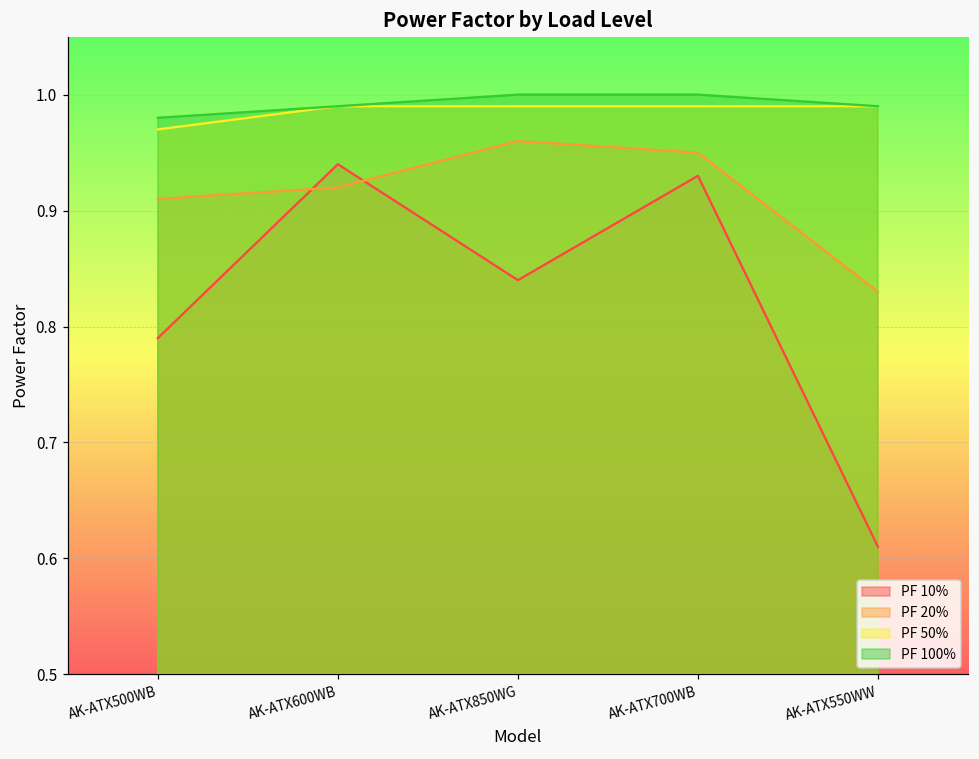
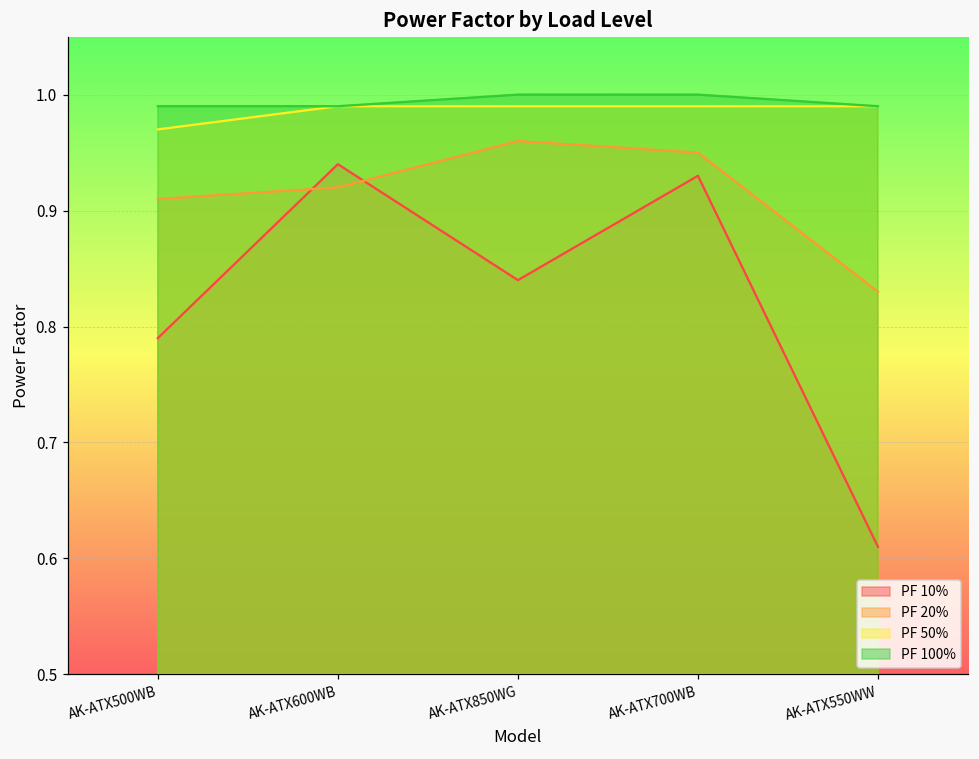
PF 100%, AK-ATX500WB: 0.98 -> 0.99
